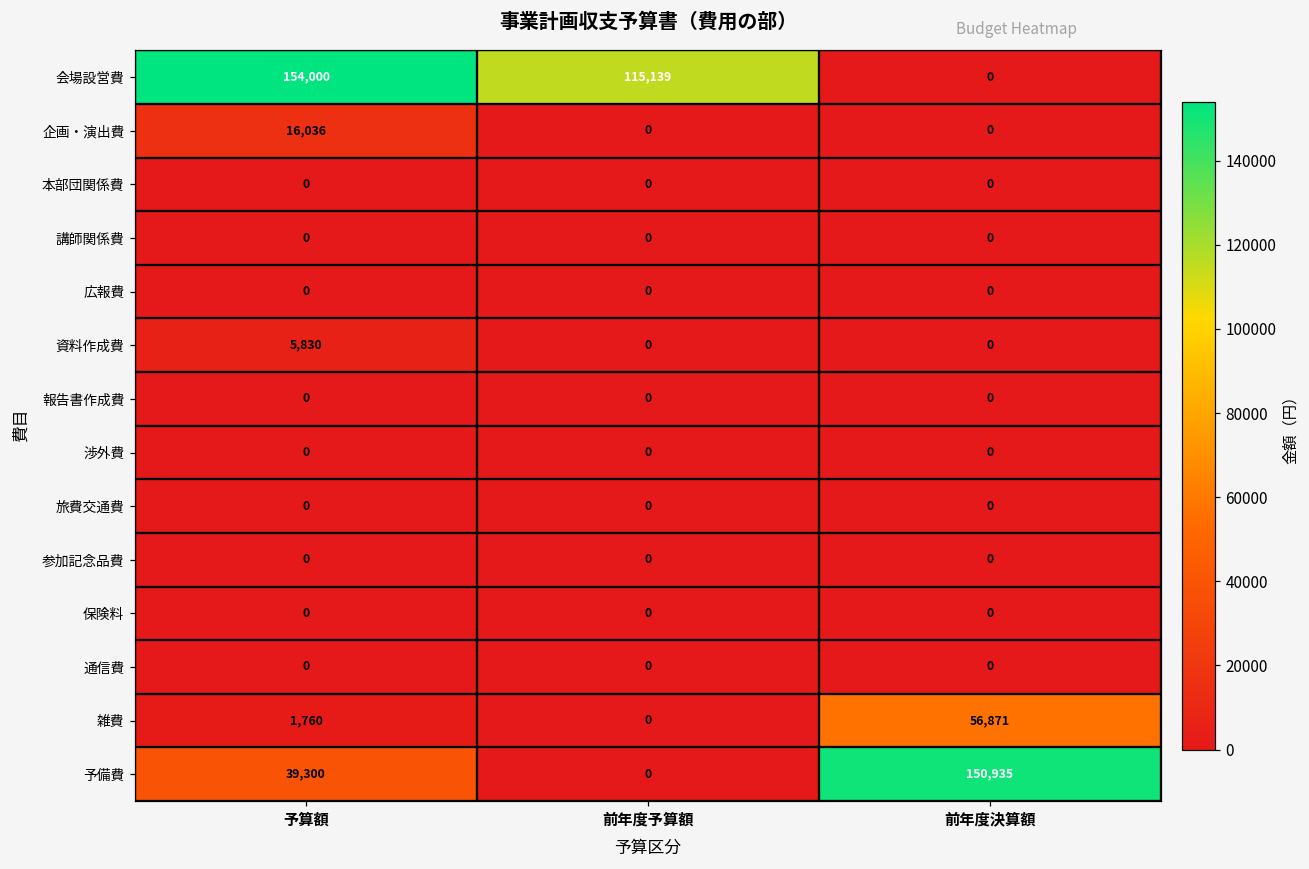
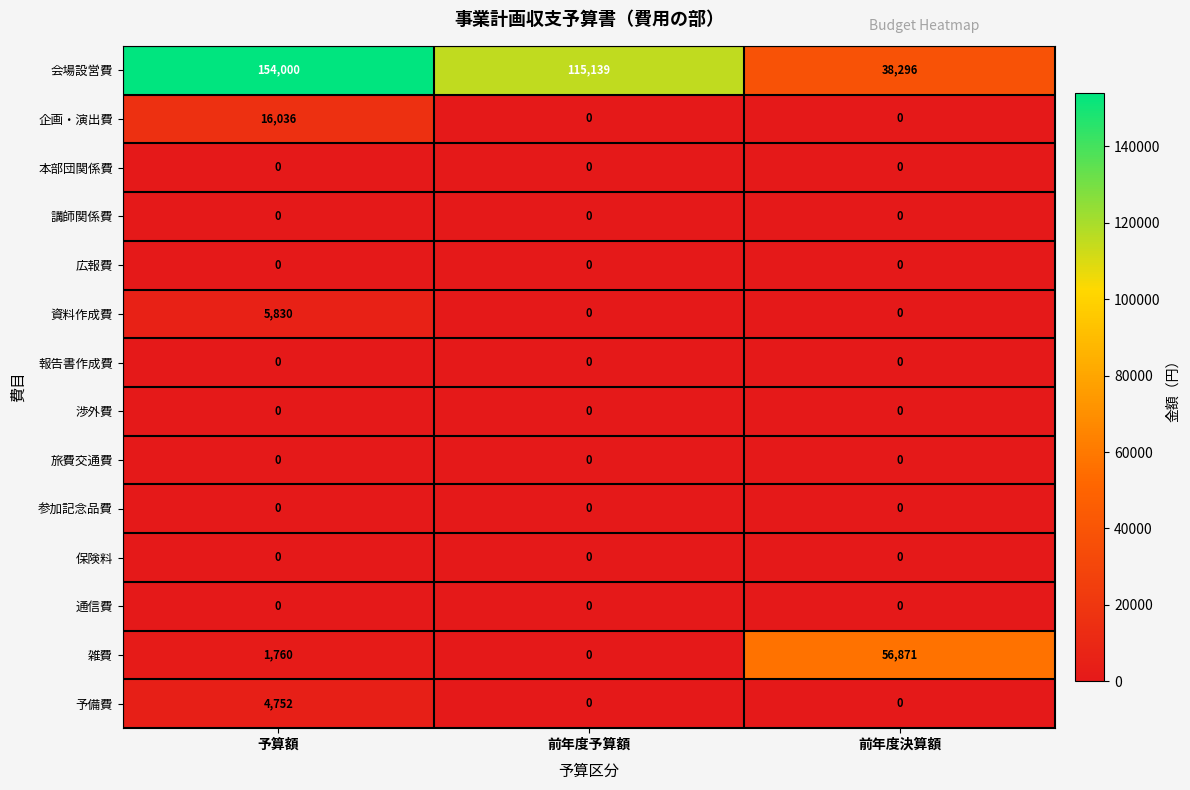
会場設営費, 前年度決算額: 0 -> 38,296
予備費, 予算額: 39,300 -> 4,752
予備費, 前年度決算額: 150,935 -> 0
